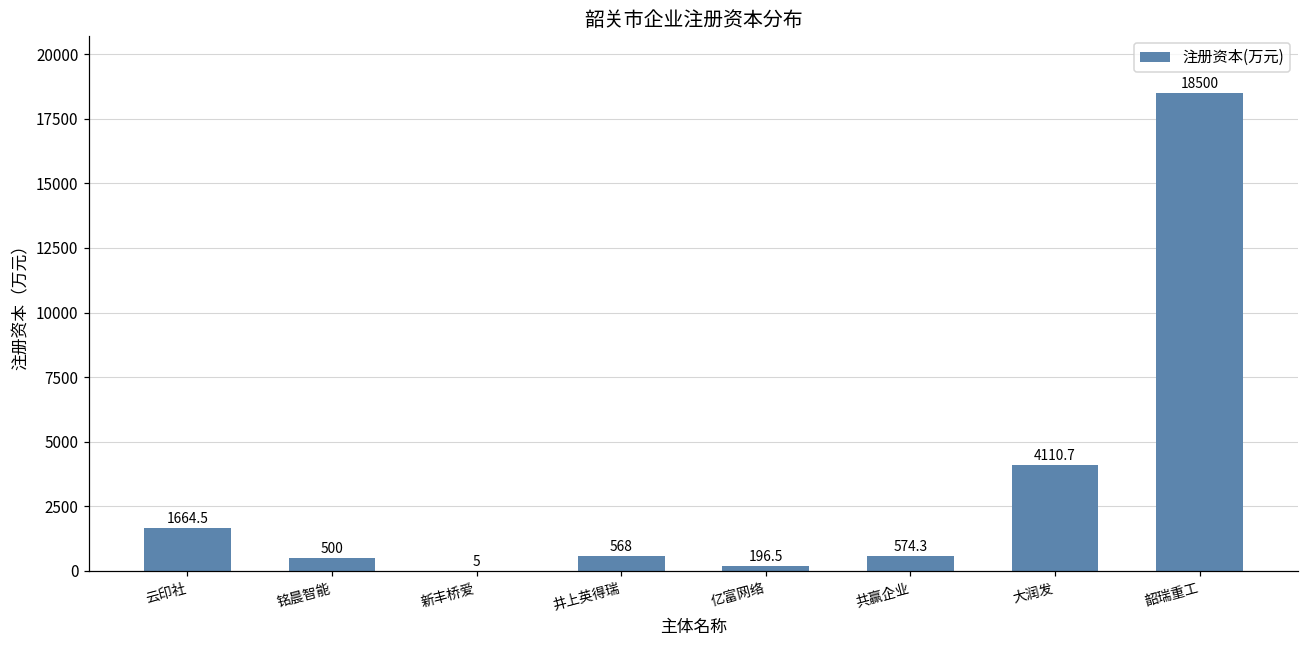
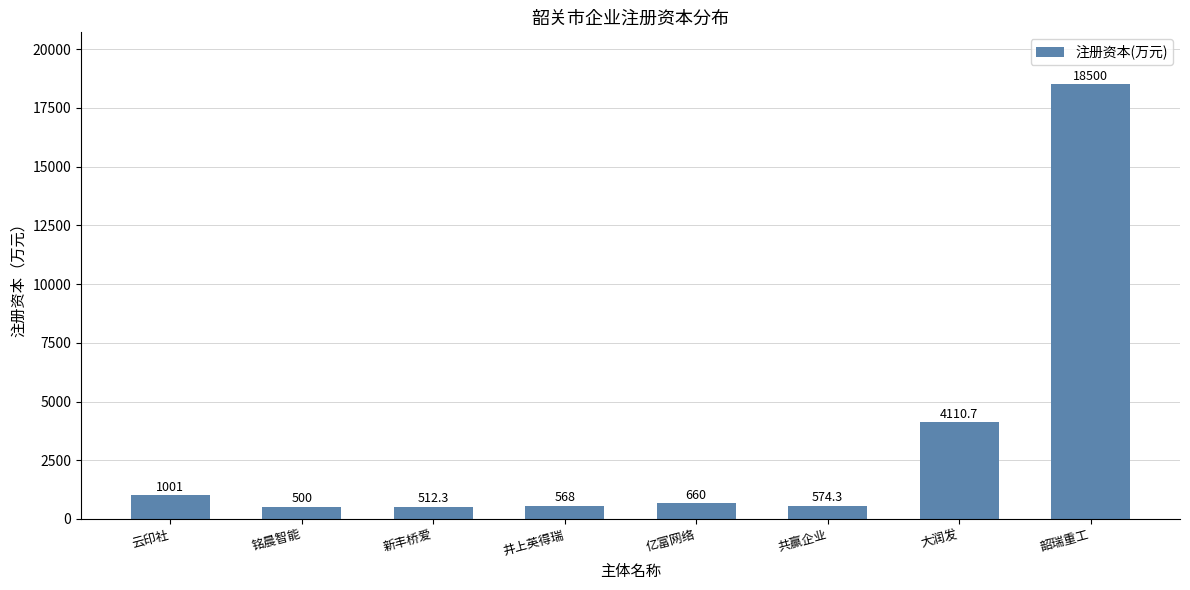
云印社: 1664.5 -> 1001
新丰桥爱: 5 -> 512.3
亿富网络: 196.5 -> 660
